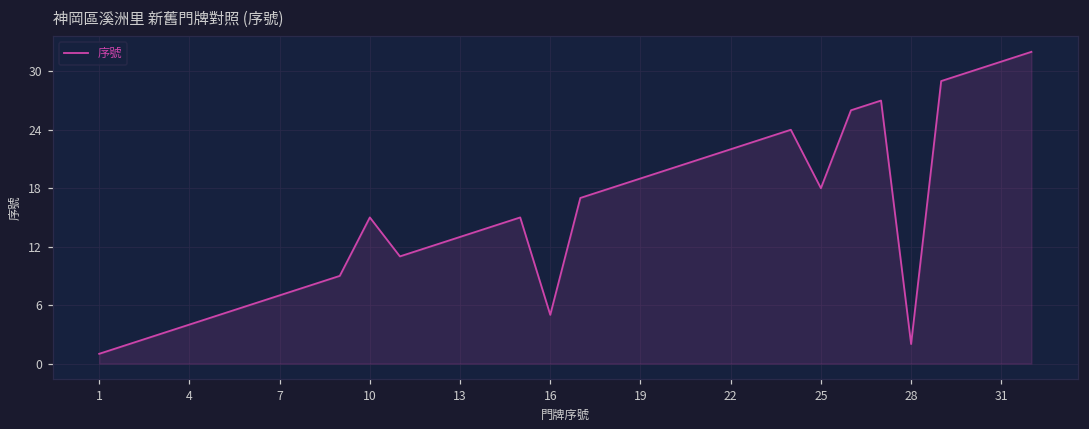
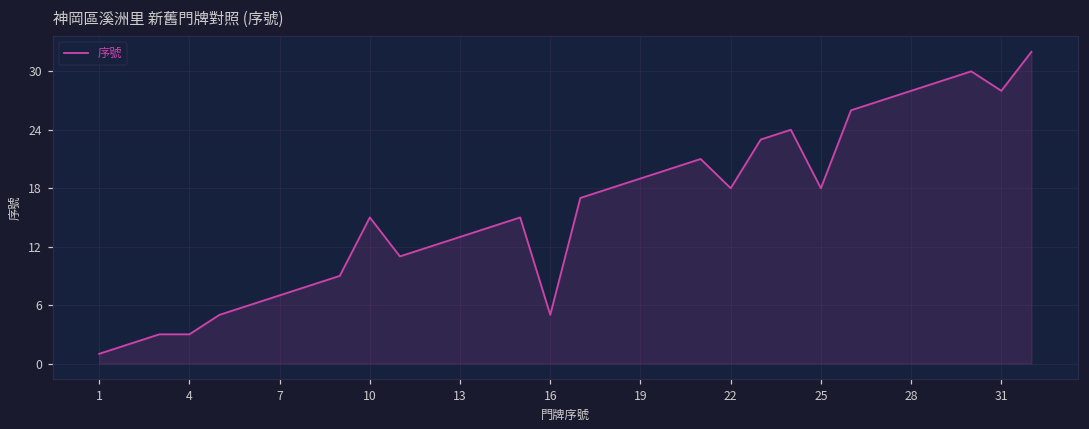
4: 4 -> 3
22: 22 -> 18
28: 2 -> 28
31: 31 -> 28
